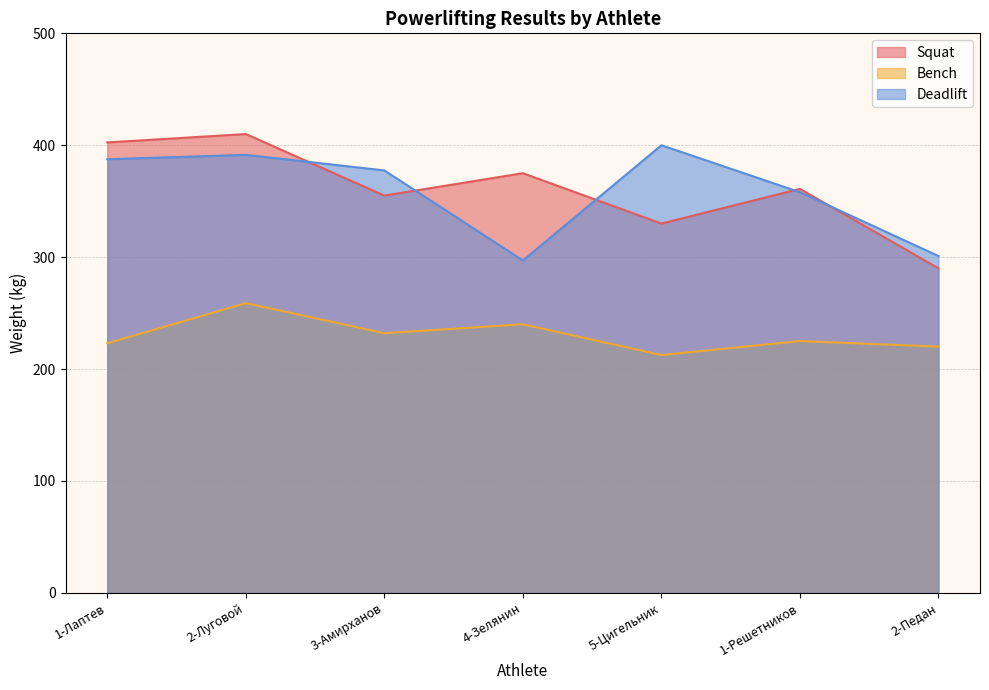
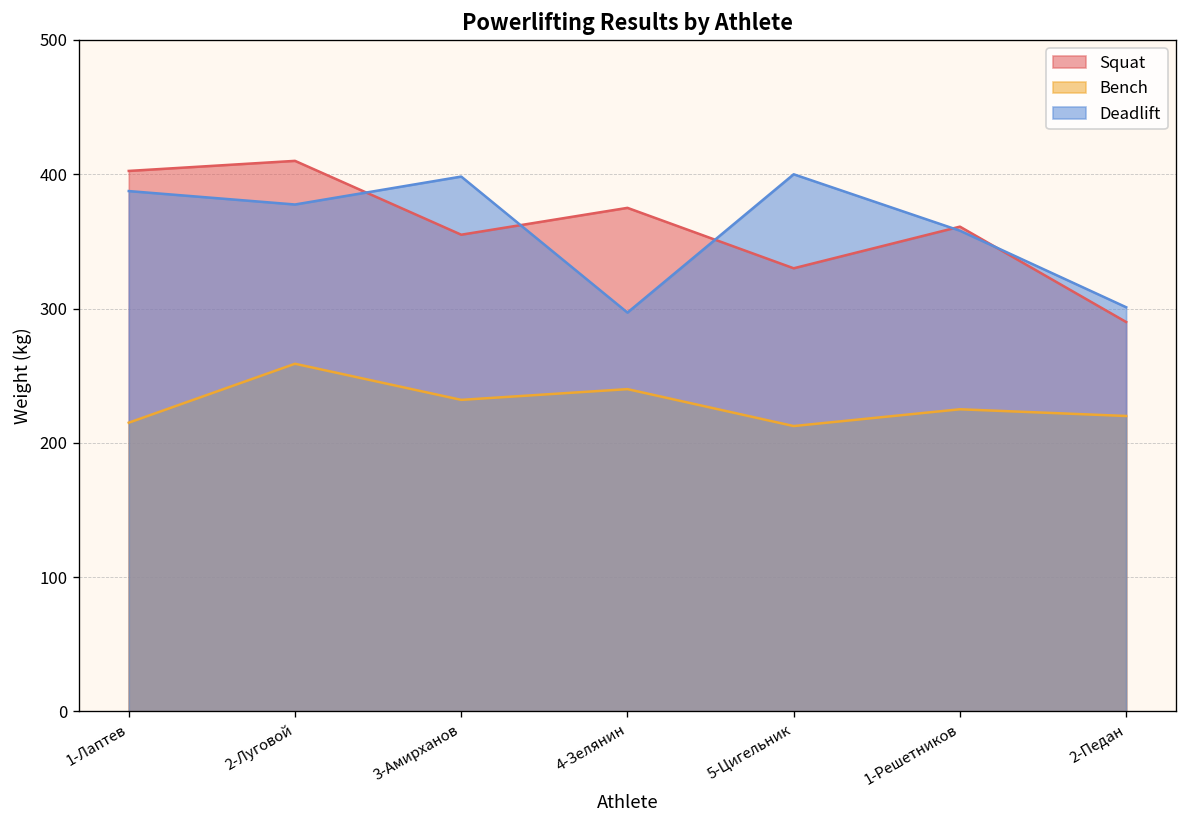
Bench, 1-Лаптев: 223 -> 215
Deadlift, 2-Луговой: 391 -> 378
Deadlift, 3-Амирханов: 378 -> 398
